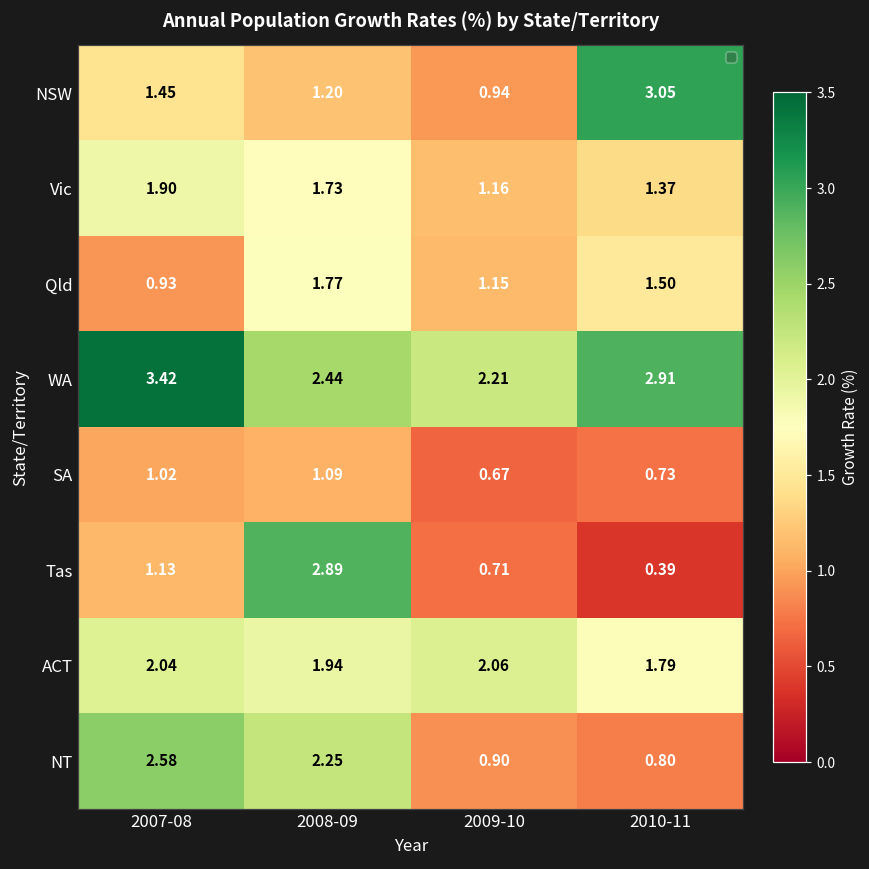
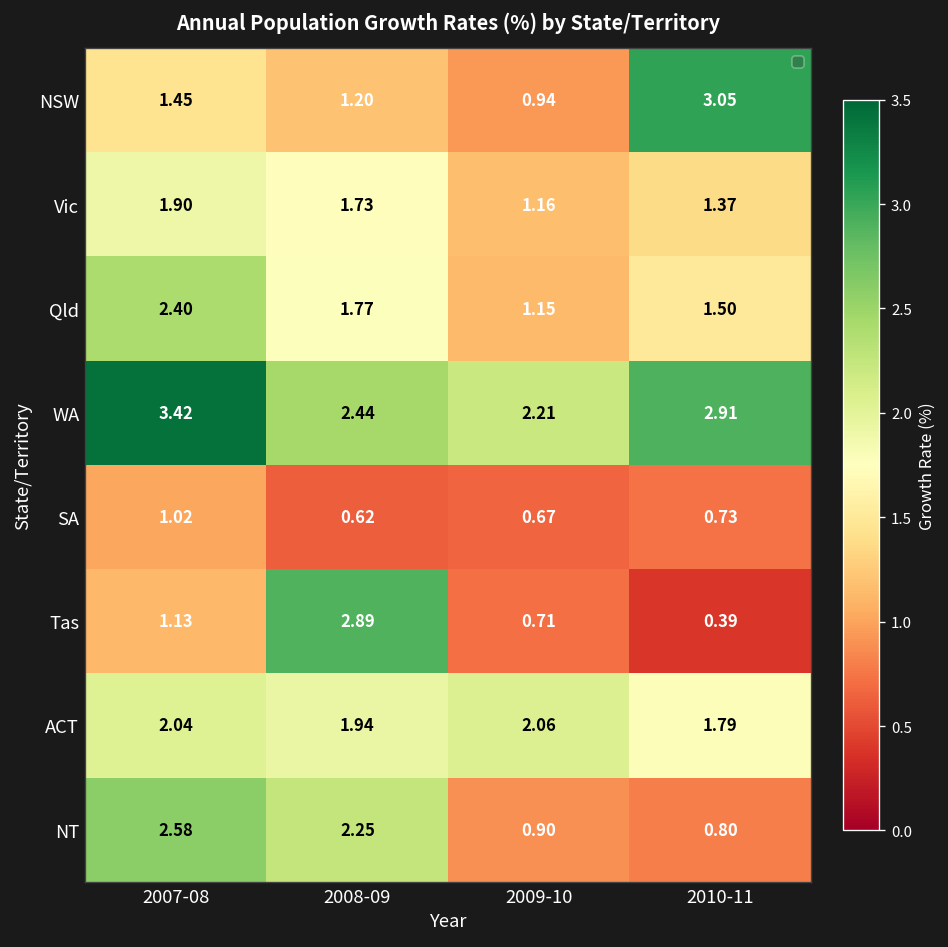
Qld, 2007-08: 0.93 -> 2.40
SA, 2008-09: 1.09 -> 0.62
